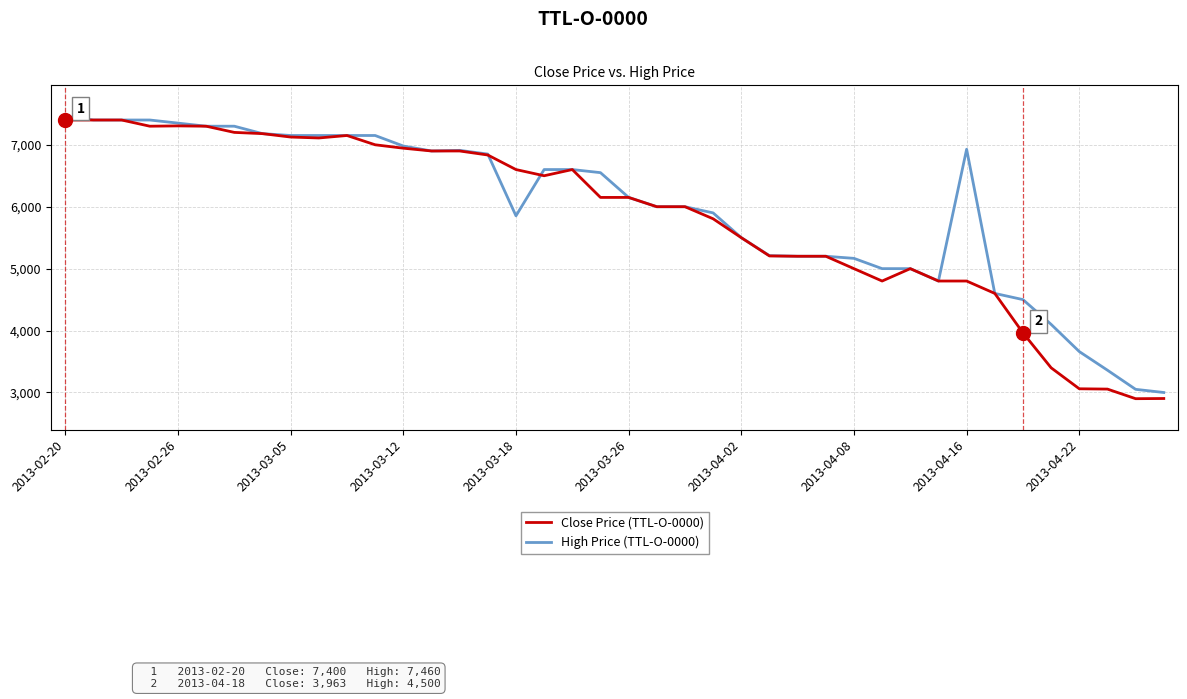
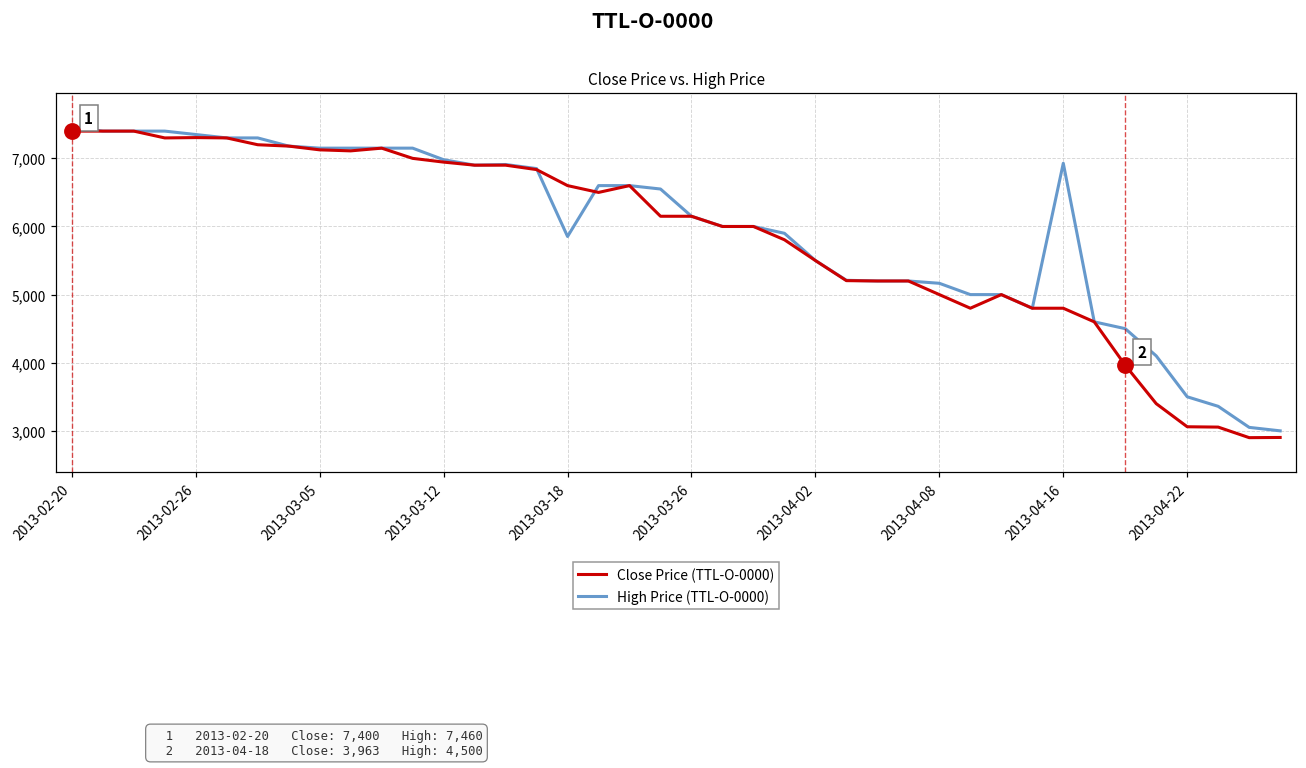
High Price (TTL-O-0000), 2013-04-22: 3,700 -> 3,500
